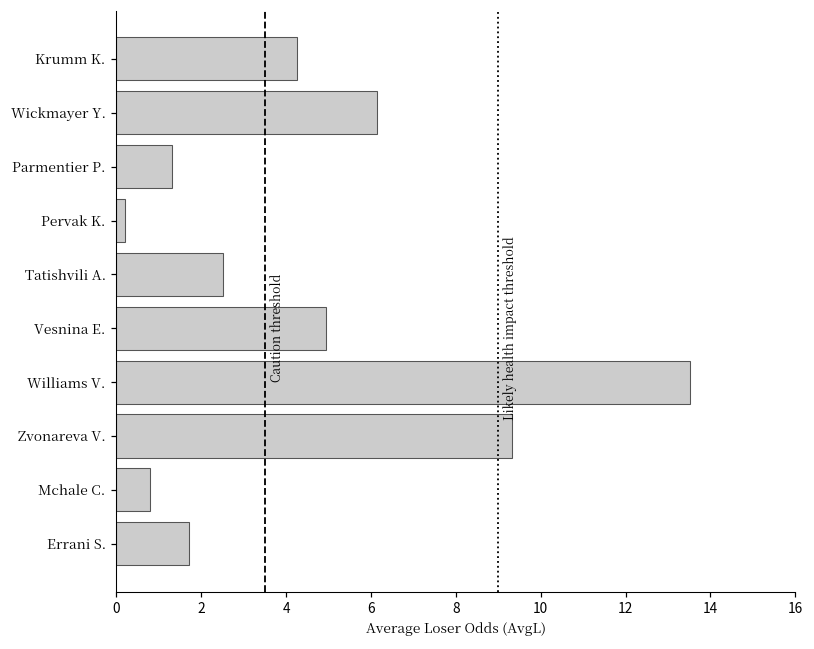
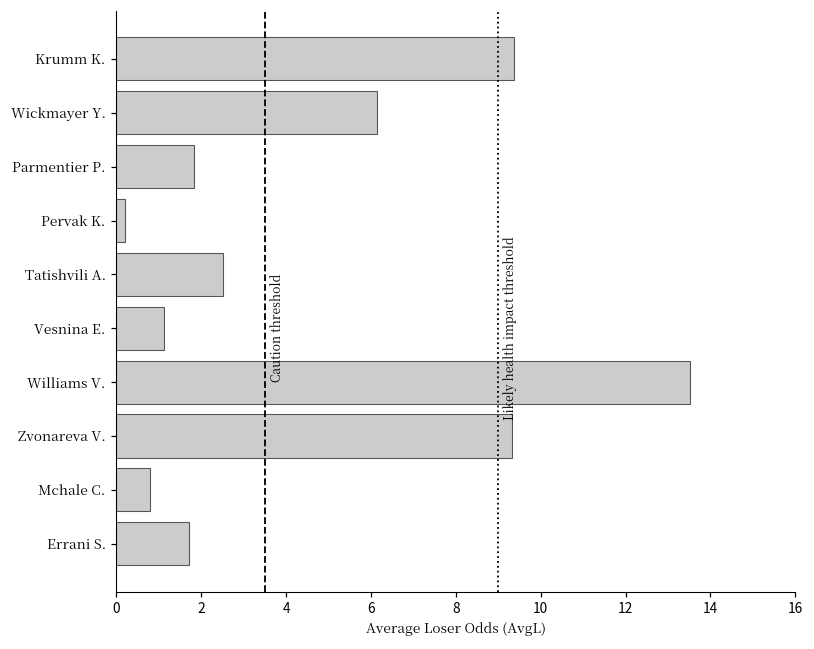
Krumm K.: 4.3 -> 9.4
Parmentier P.: 1.3 -> 1.8
Vesnina E.: 5.0 -> 1.1
